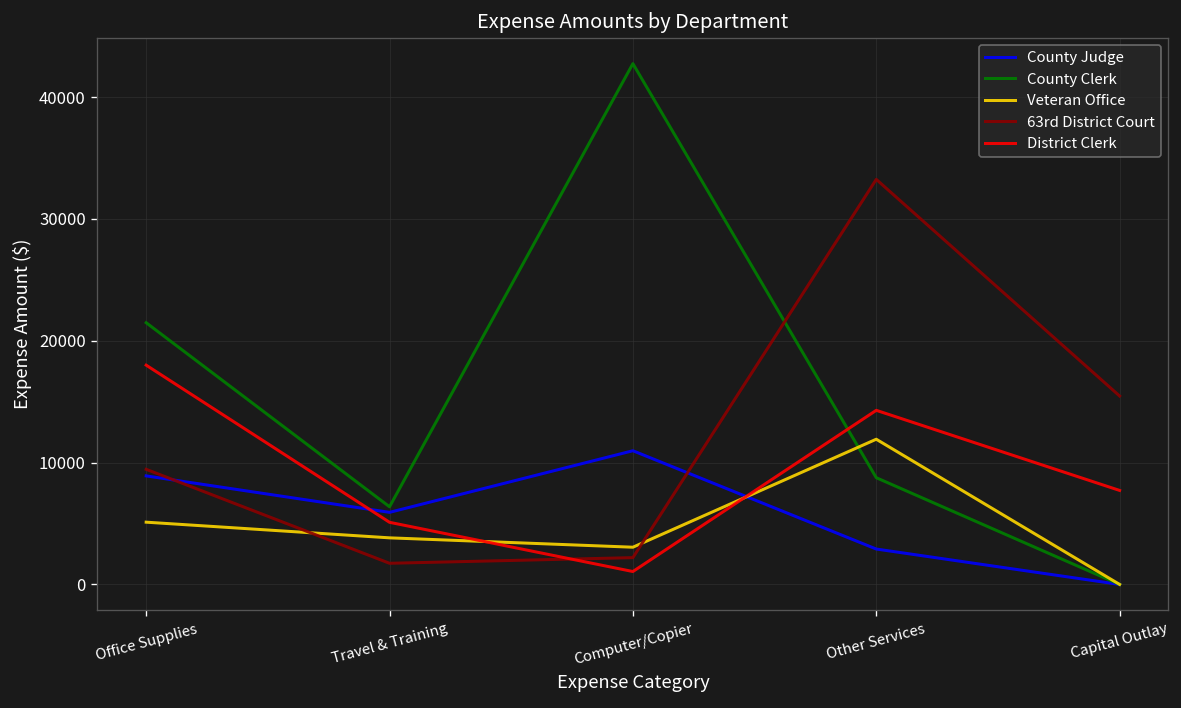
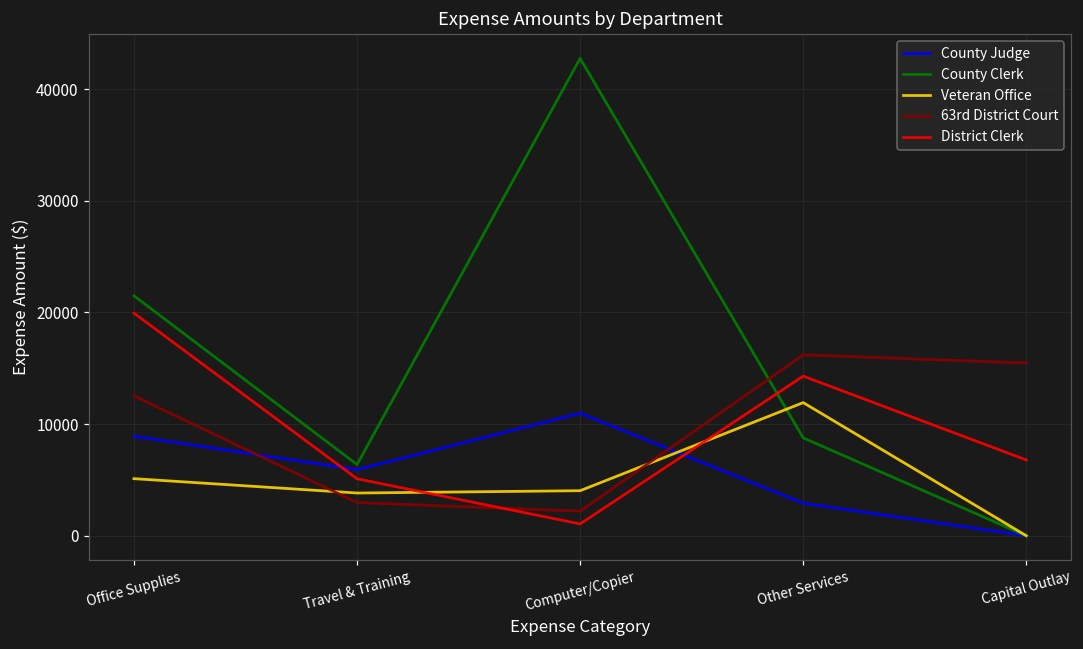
63rd District Court, Office Supplies: 9500 -> 12500
District Clerk, Office Supplies: 18000 -> 19900
63rd District Court, Travel & Training: 1700 -> 3000
Veteran Office, Computer/Copier: 3100 -> 4000
63rd District Court, Other Services: 33300 -> 16200
District Clerk, Capital Outlay: 7700 -> 6800
